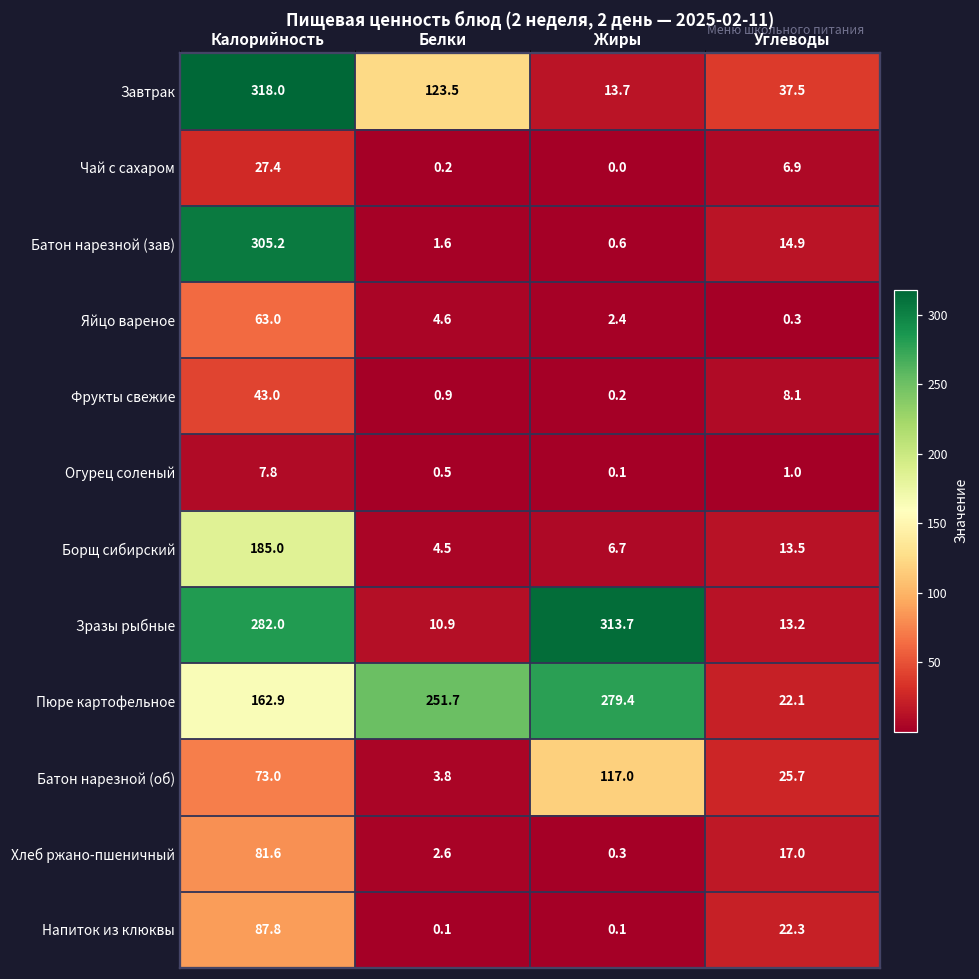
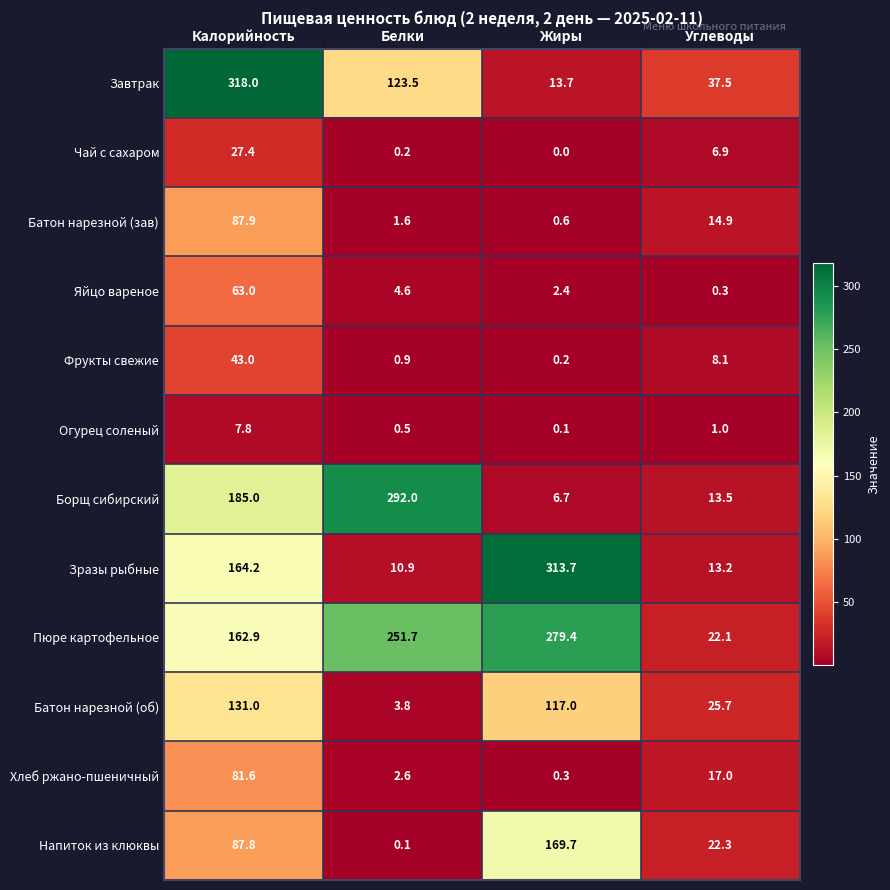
Батон нарезной (зав), Калорийность: 305.2 -> 87.9
Борщ сибирский, Белки: 4.5 -> 292.0
Зразы рыбные, Калорийность: 282.0 -> 164.2
Батон нарезной (об), Калорийность: 73.0 -> 131.0
Напиток из клюквы, Жиры: 0.1 -> 169.7
